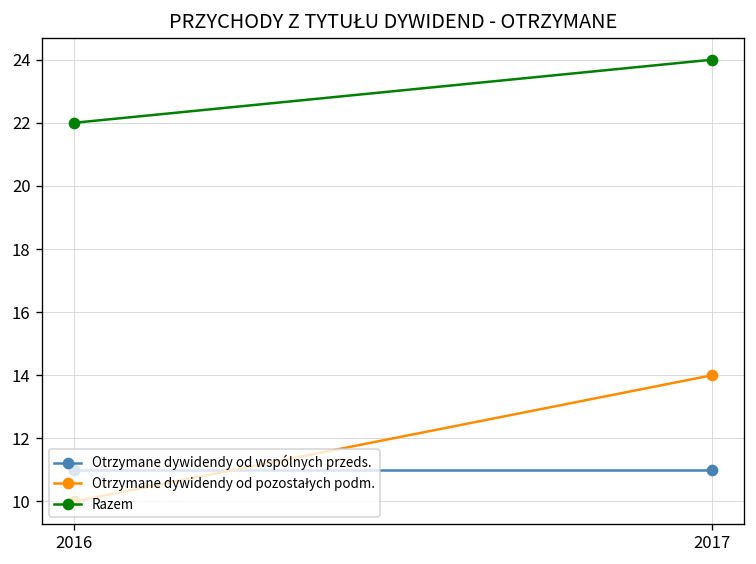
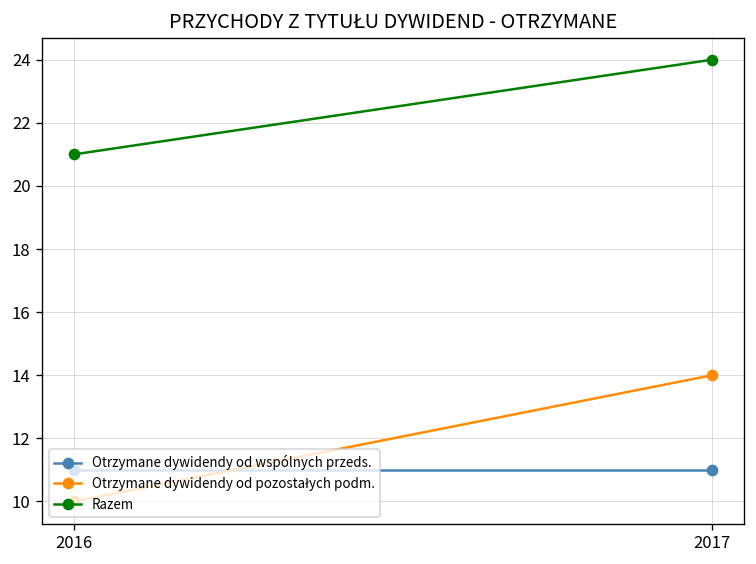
Razem, 2016: 22 -> 21
